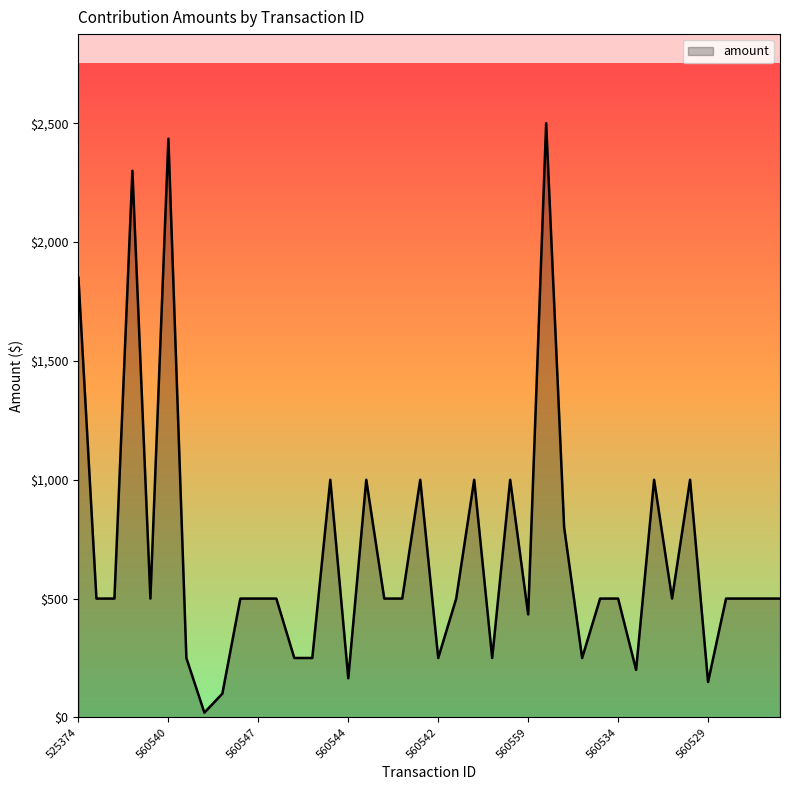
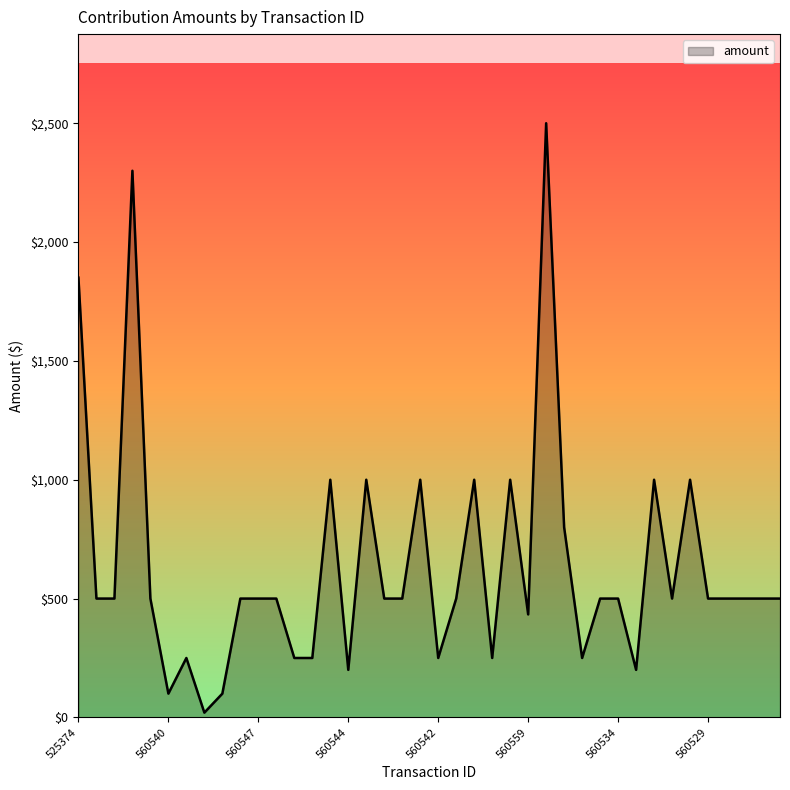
560540: $2,440 -> $100
560544: $160 -> $200
560529: $150 -> $500
